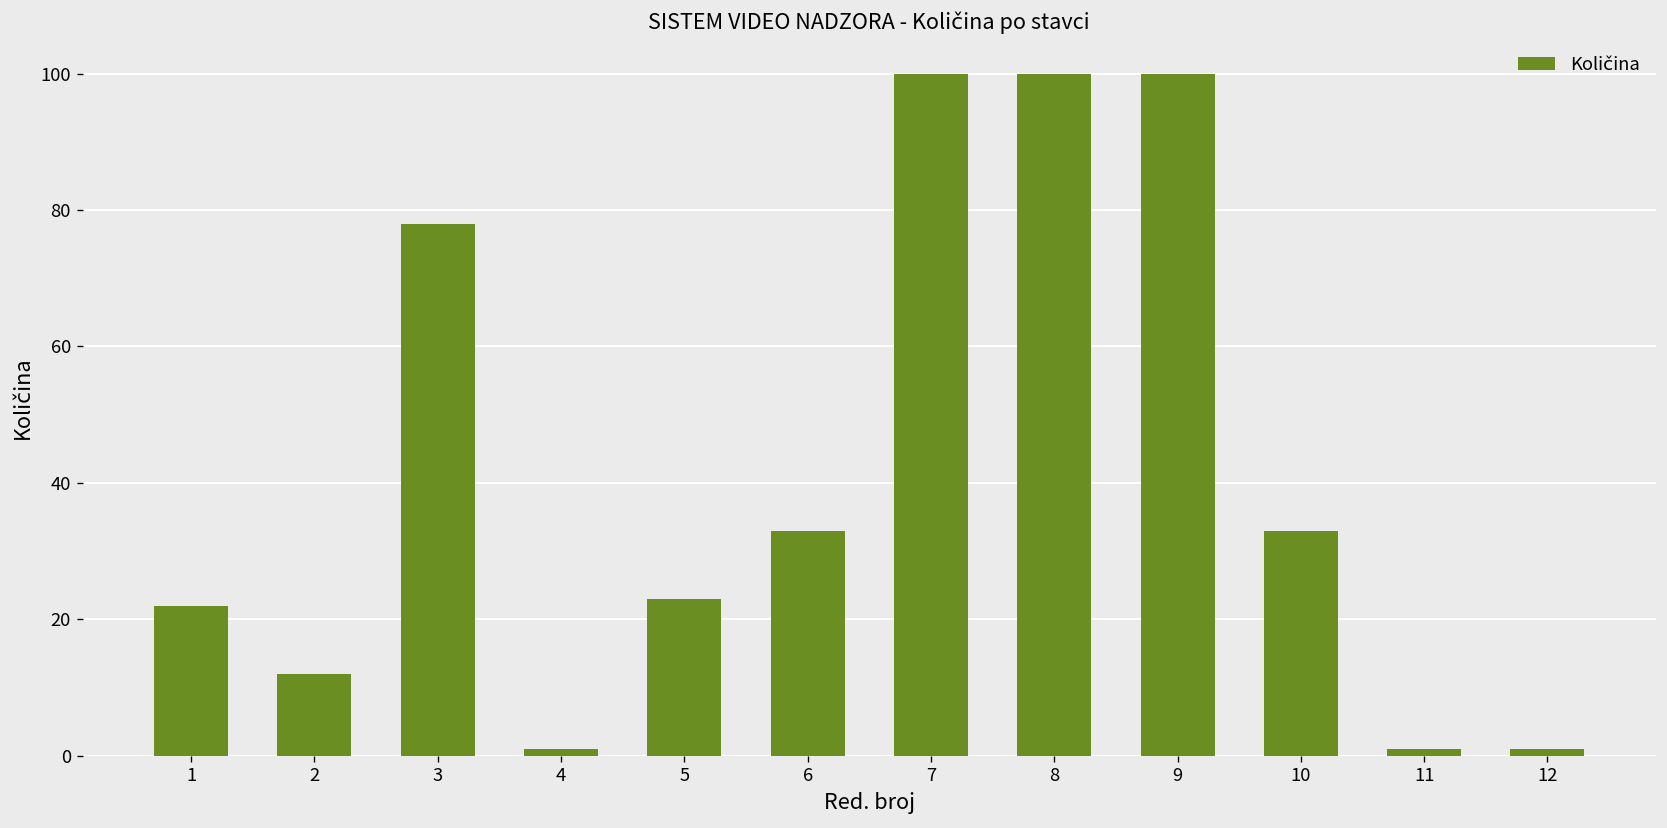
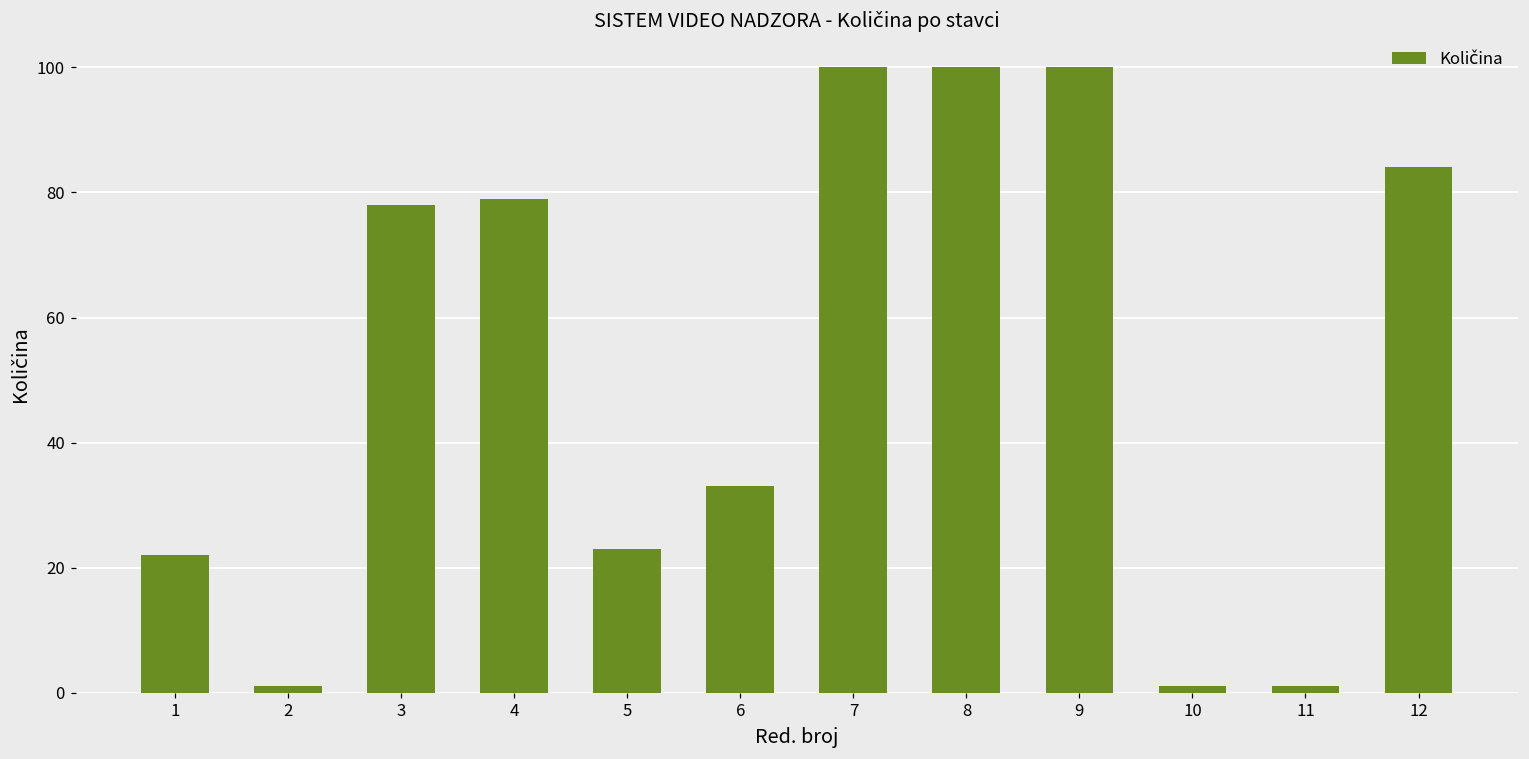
2: 12 -> 1
4: 1 -> 79
10: 33 -> 1
12: 1 -> 84
